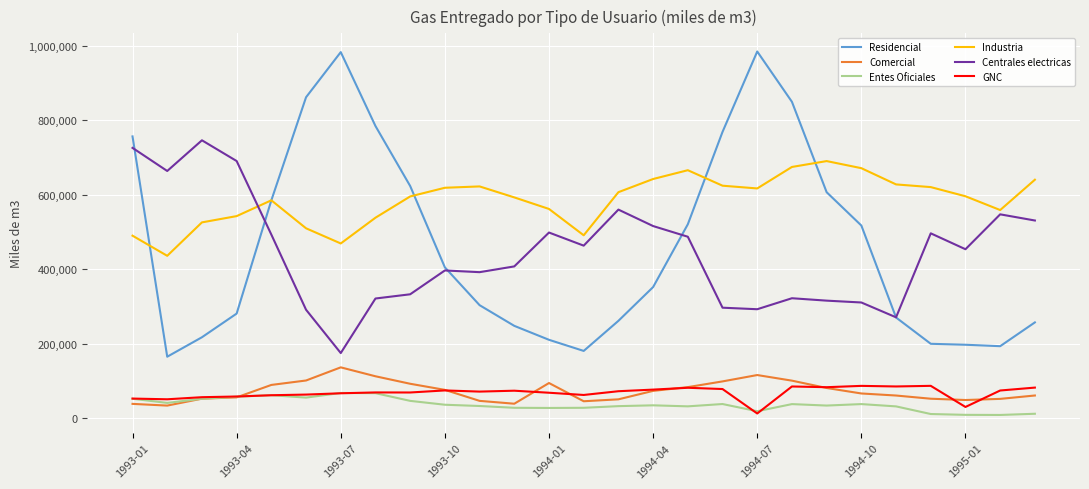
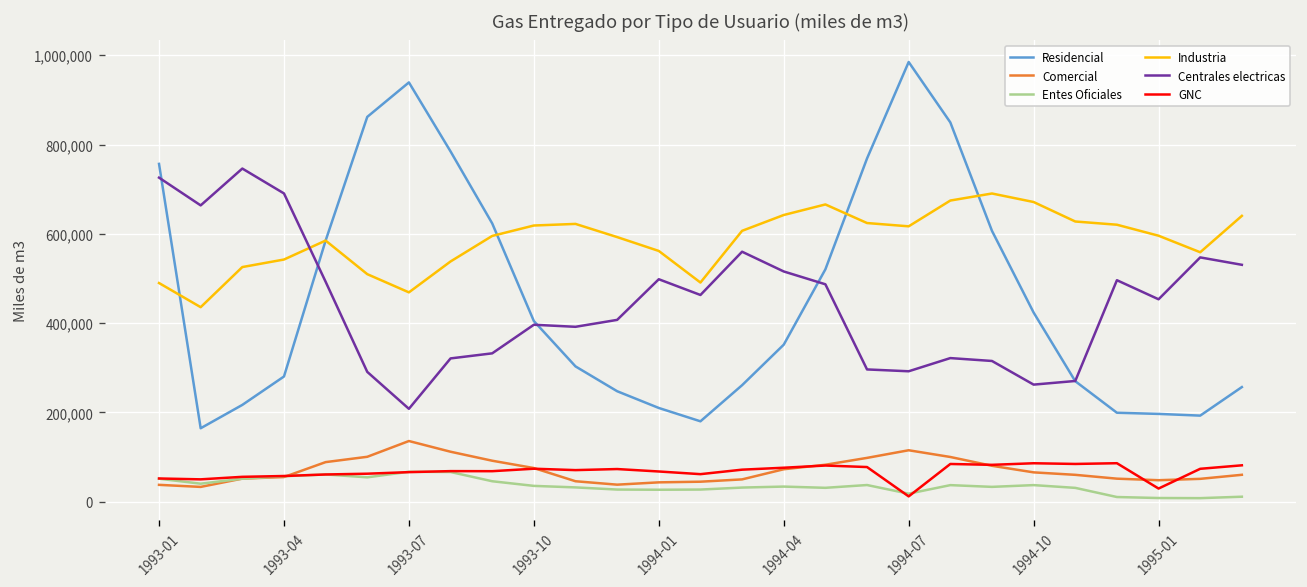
Residencial, 1993-07: 980,000 -> 940,000
Centrales electricas, 1993-07: 170,000 -> 210,000
Comercial, 1994-01: 90,000 -> 40,000
Residencial, 1994-10: 520,000 -> 420,000
Centrales electricas, 1994-10: 310,000 -> 260,000
